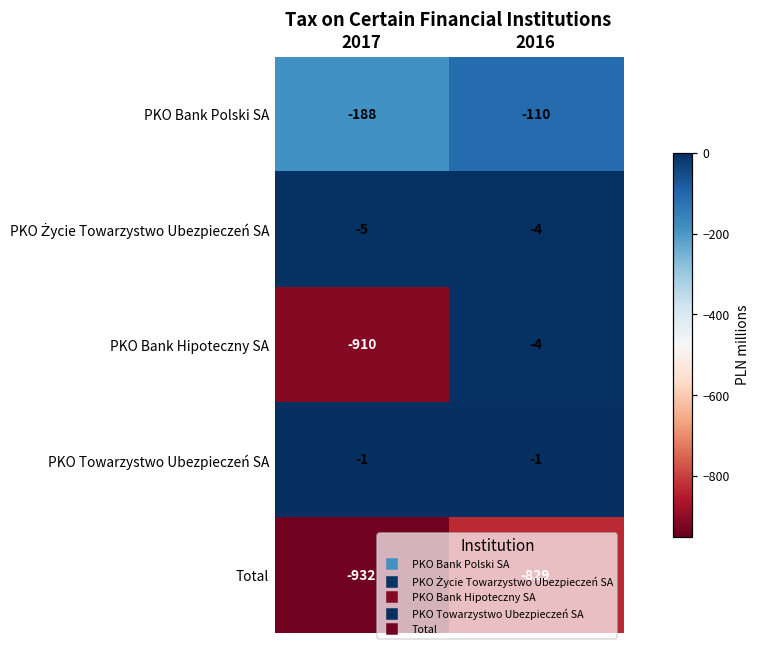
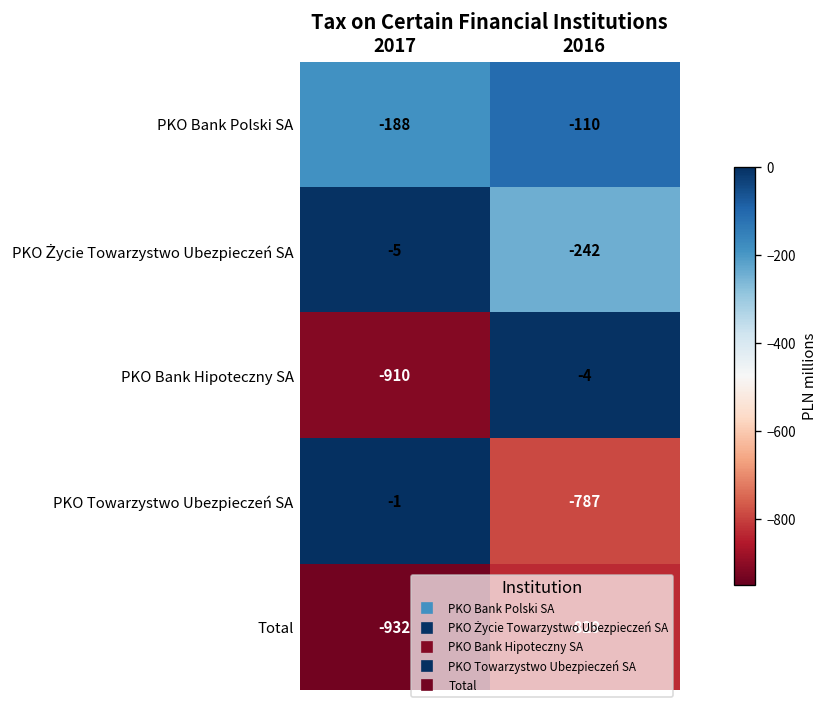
PKO Życie Towarzystwo Ubezpieczeń SA, 2016: -4 -> -242
PKO Towarzystwo Ubezpieczeń SA, 2016: -1 -> -787
